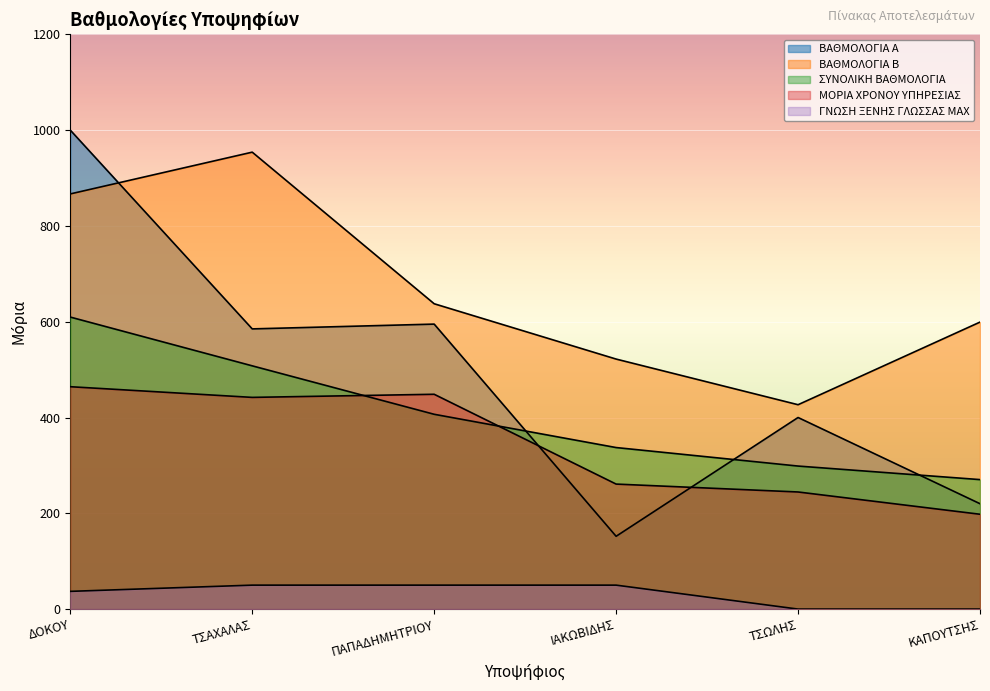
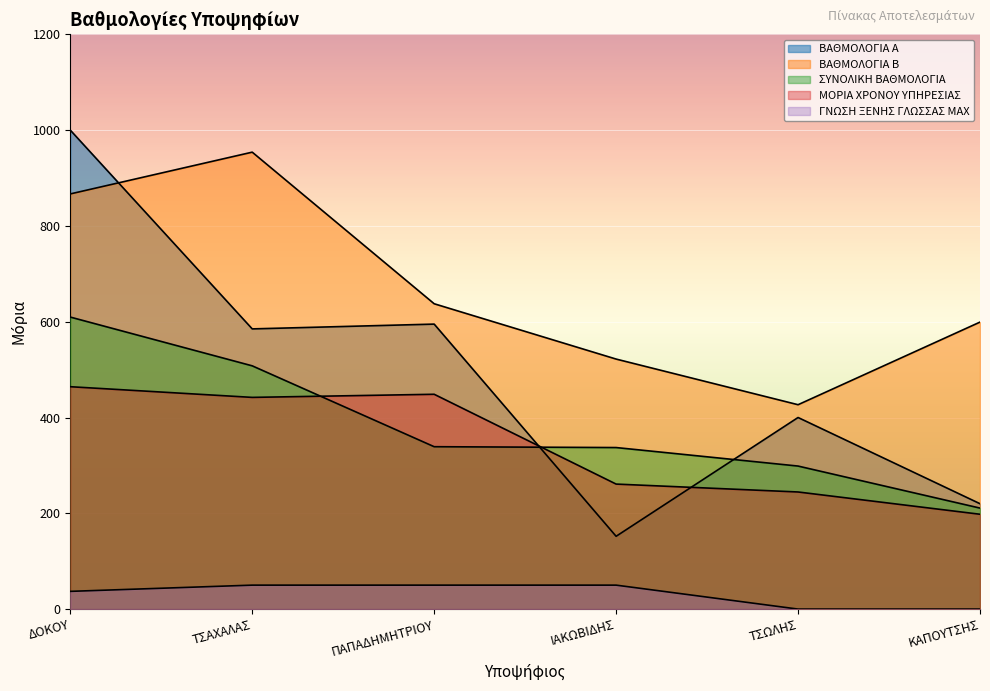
ΣΥΝΟΛΙΚΗ ΒΑΘΜΟΛΟΓΙΑ, ΠΑΠΑΔΗΜΗΤΡΙΟΥ: 410 -> 340
ΣΥΝΟΛΙΚΗ ΒΑΘΜΟΛΟΓΙΑ, ΚΑΠΟΥΤΣΗΣ: 270 -> 210
